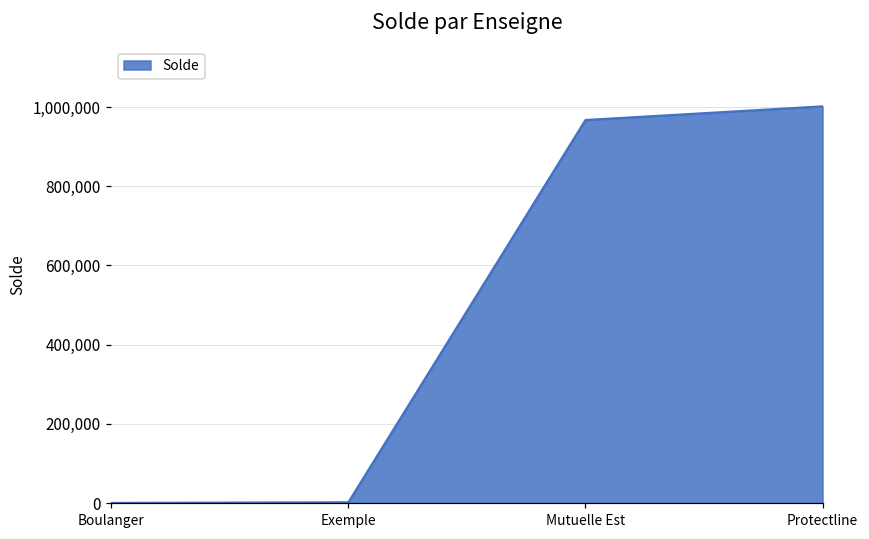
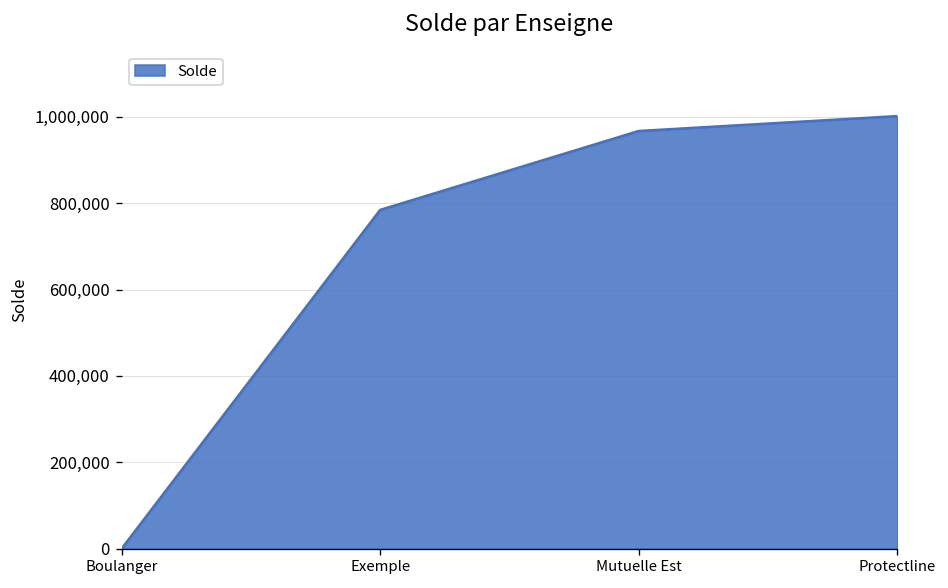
Exemple: 0 -> 780,000
